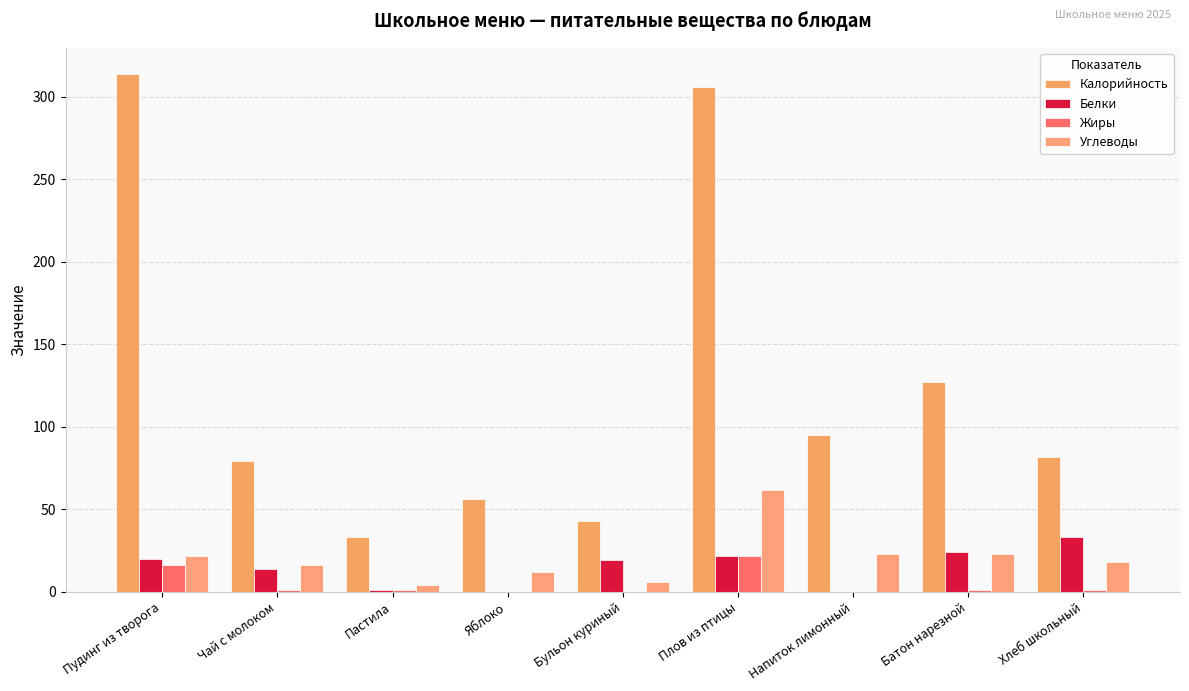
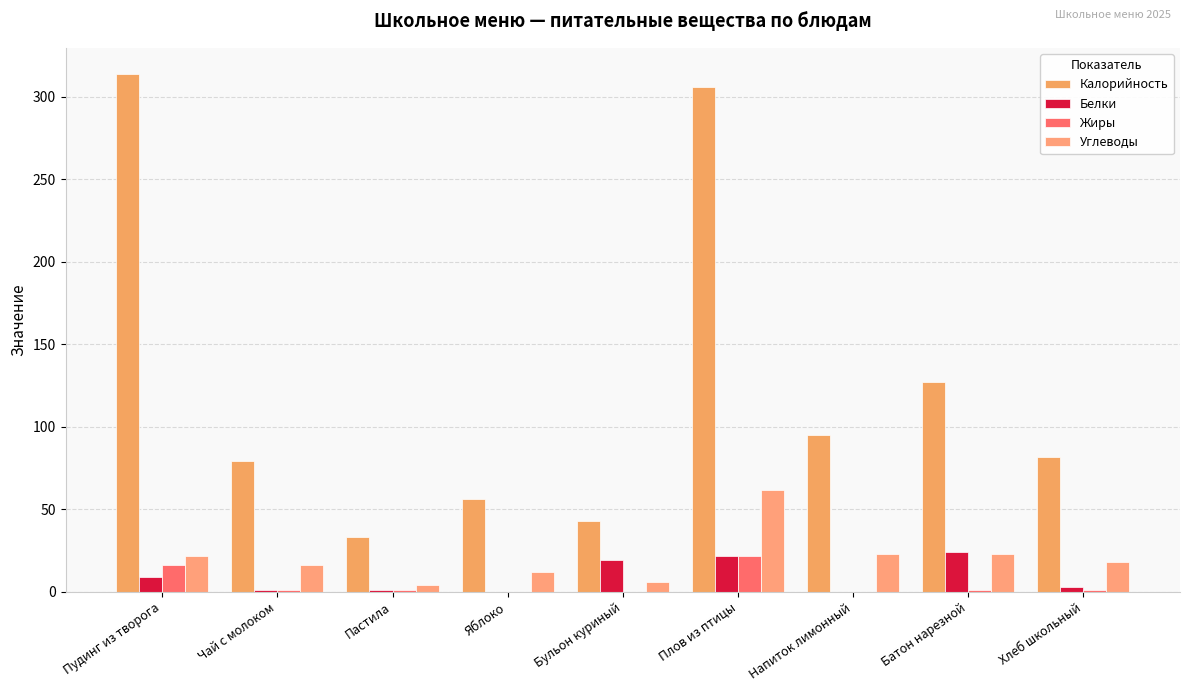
Белки, Пудинг из творога: 20 -> 9
Белки, Чай с молоком: 14 -> 1
Белки, Хлеб школьный: 33 -> 3
